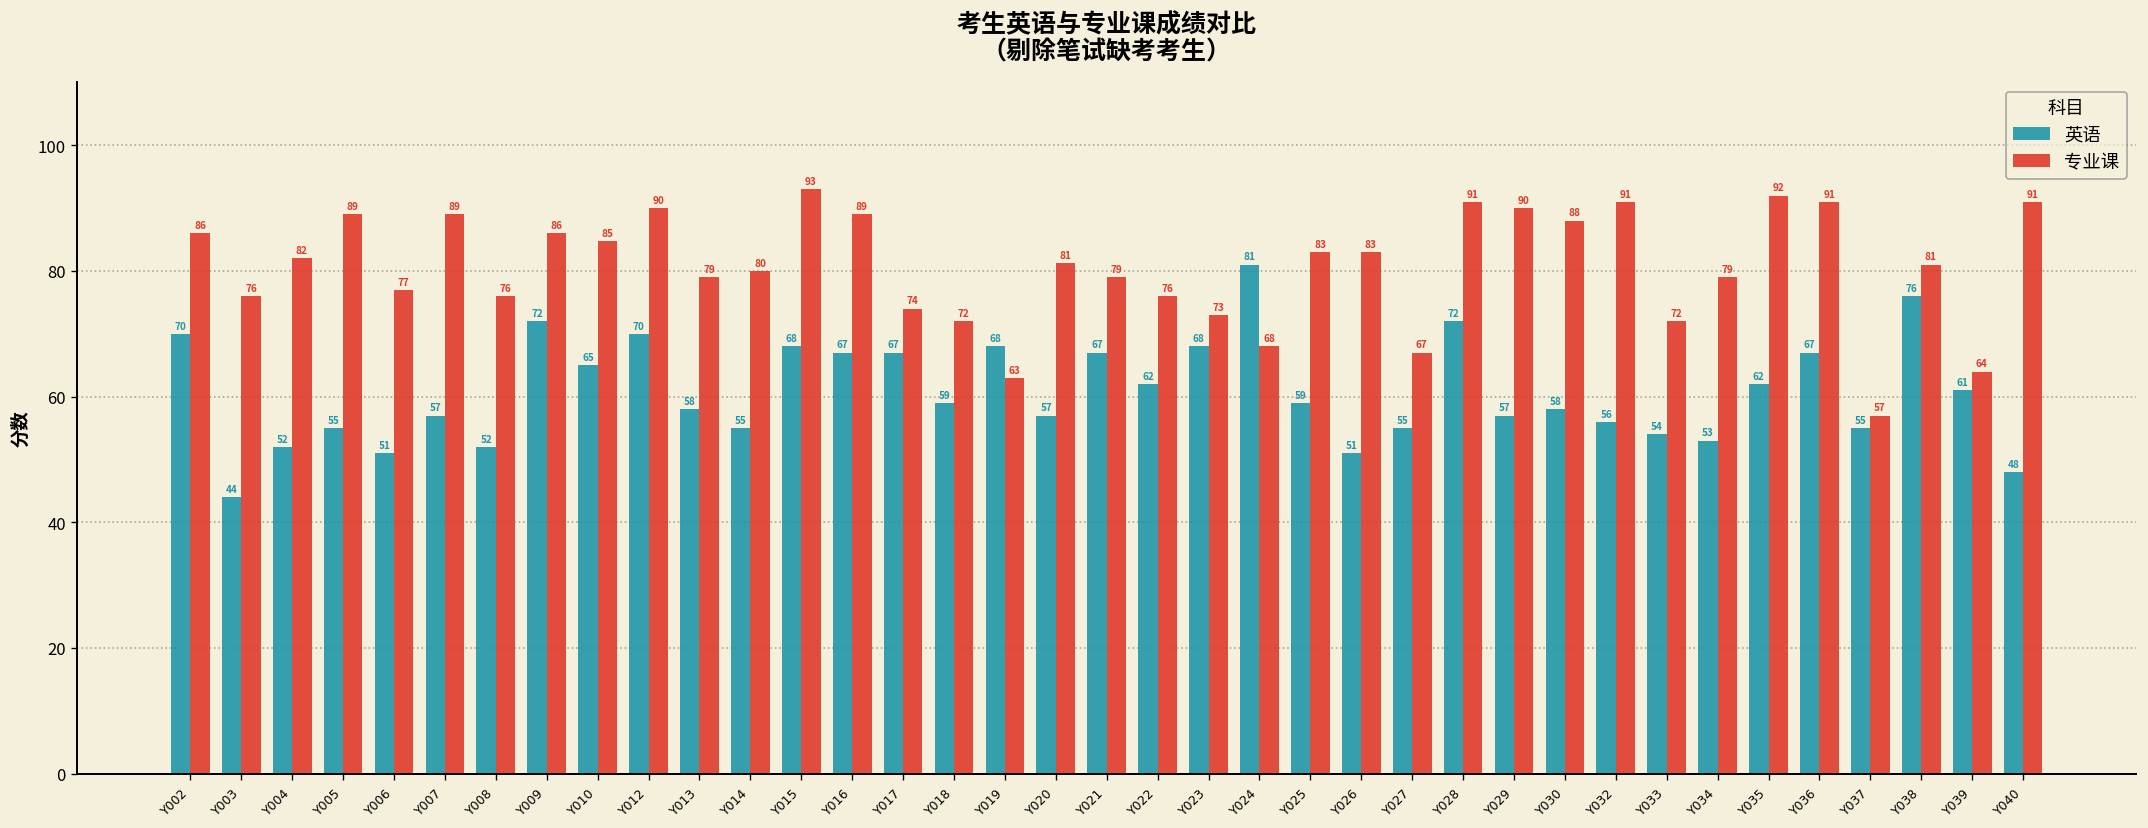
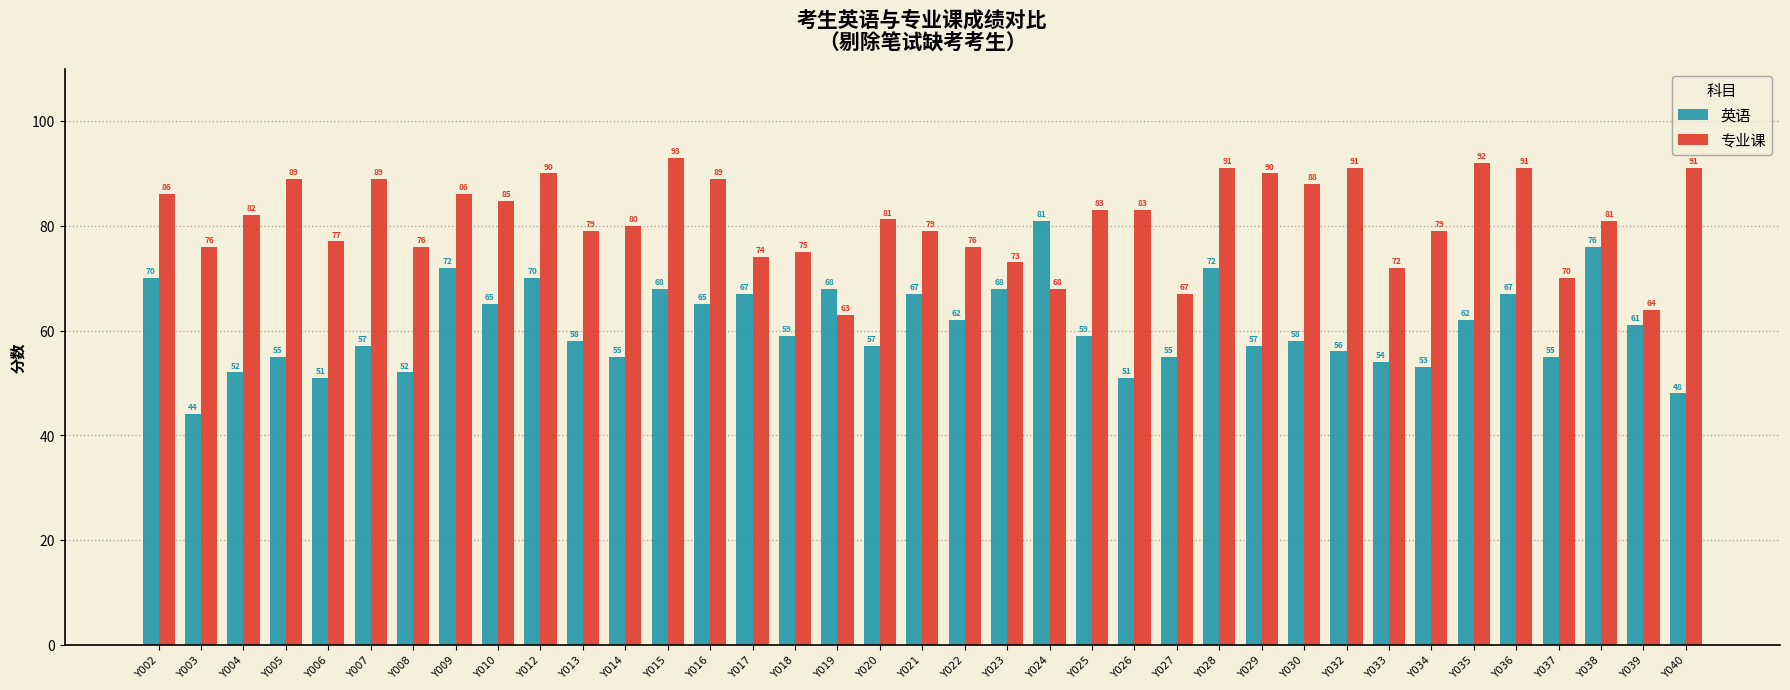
英语, Y016: 67 -> 65
专业课, Y018: 72 -> 75
专业课, Y037: 57 -> 70
